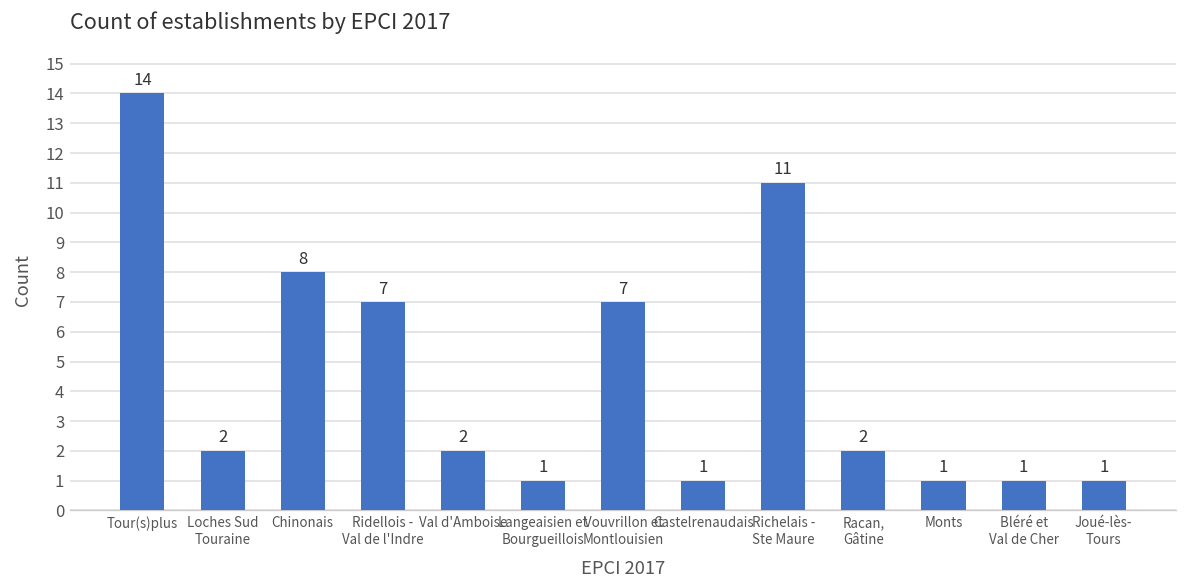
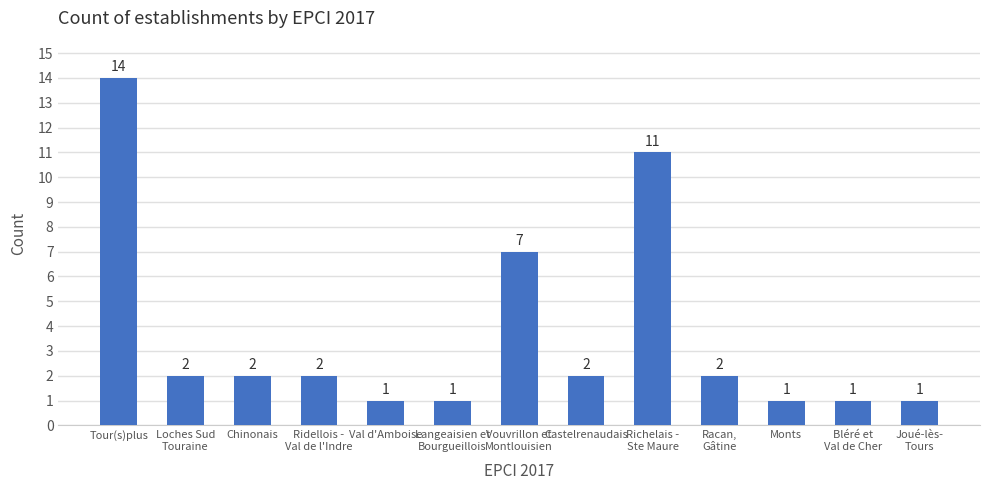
Chinonais: 8 -> 2
Ridellois - Val de l'Indre: 7 -> 2
Val d'Amboise: 2 -> 1
Castelrenaudais: 1 -> 2
